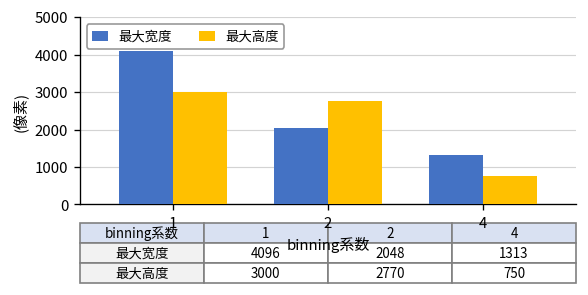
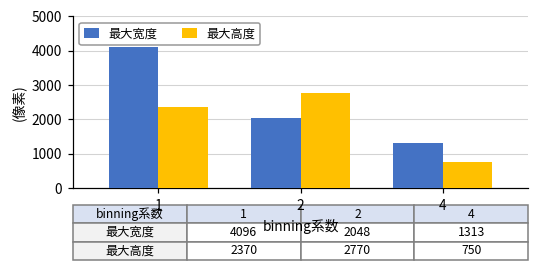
最大高度, 1: 3000 -> 2370
